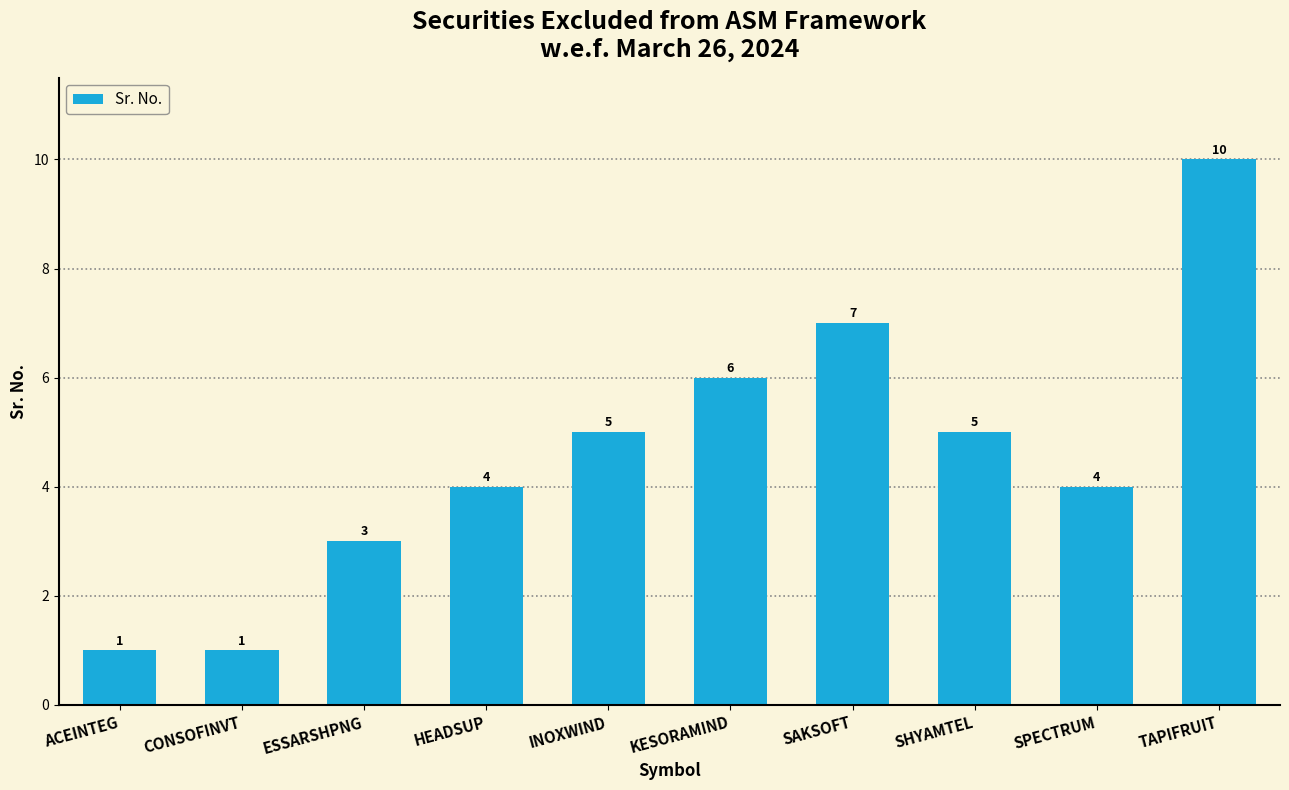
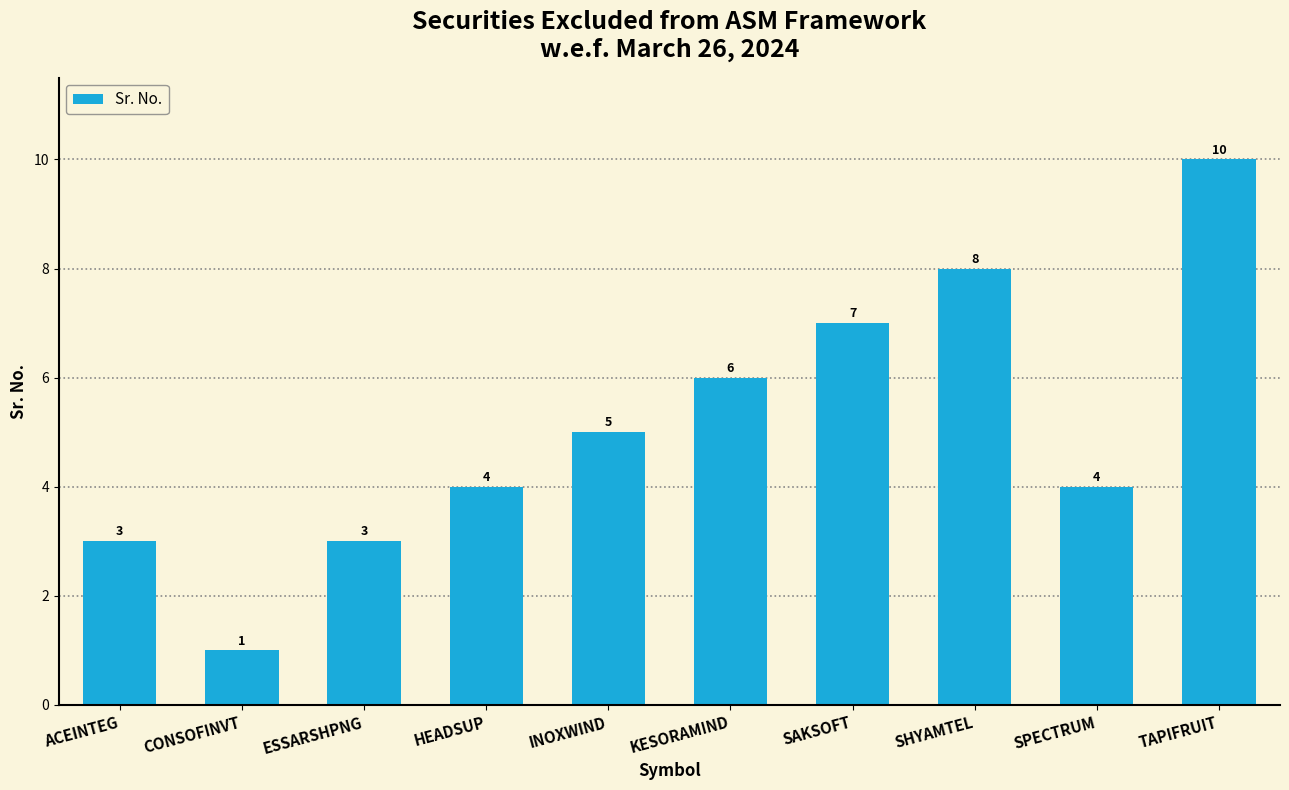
ACEINTEG: 1 -> 3
SHYAMTEL: 5 -> 8
